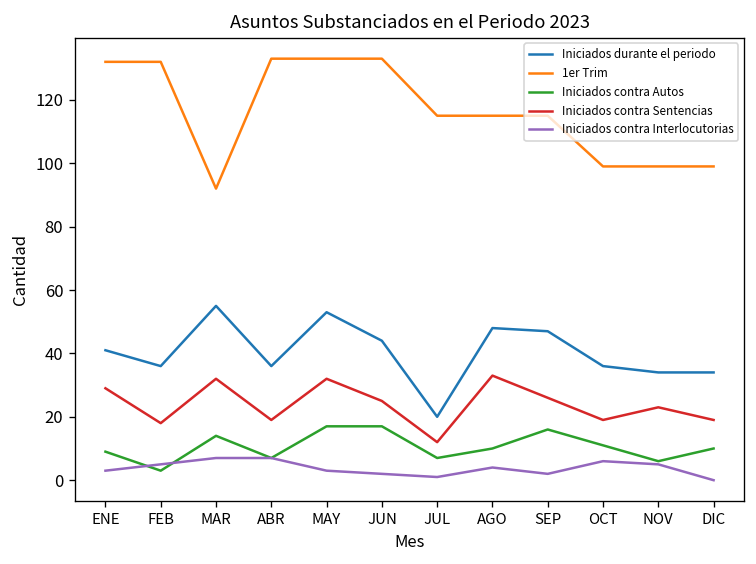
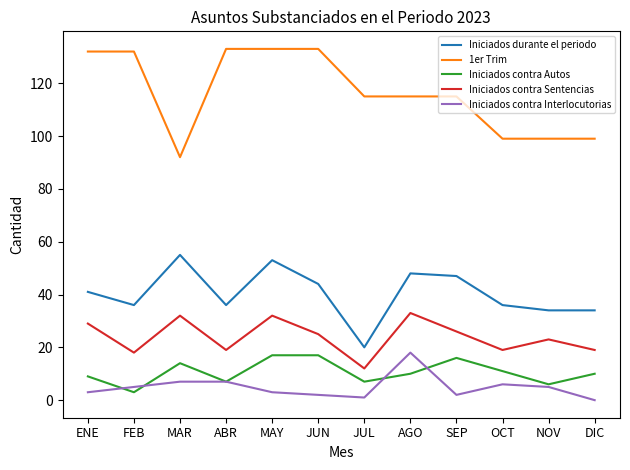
Iniciados contra Interlocutorias, AGO: 4 -> 18
